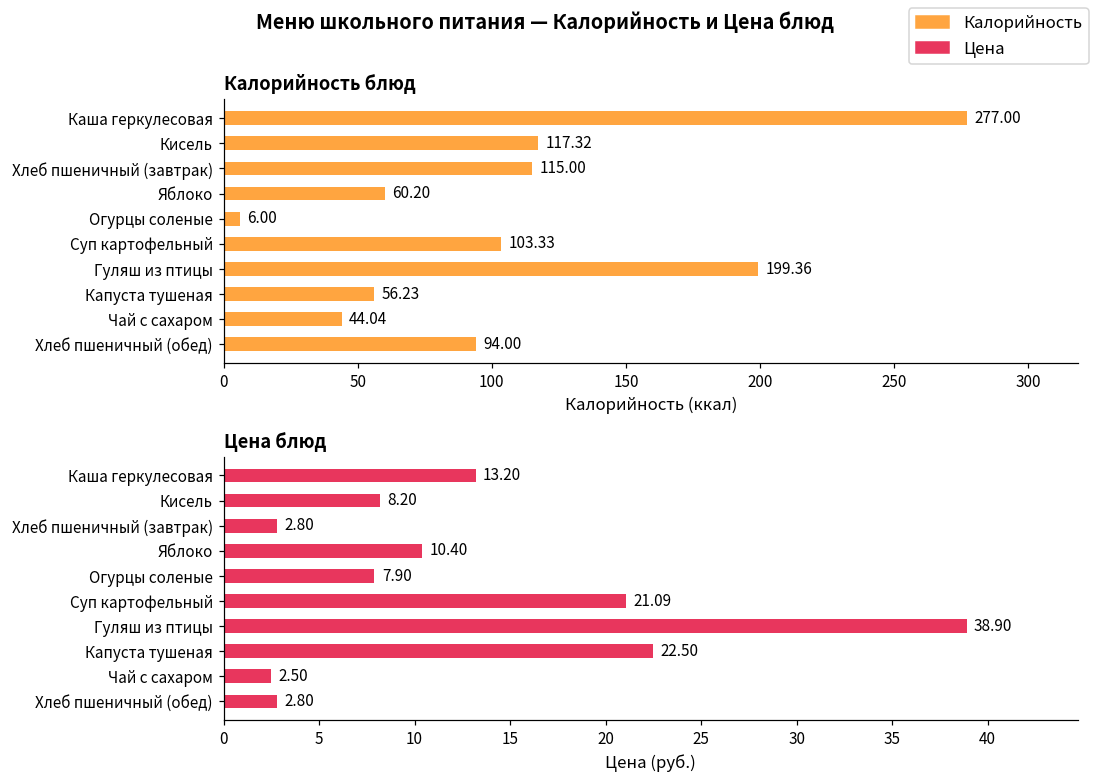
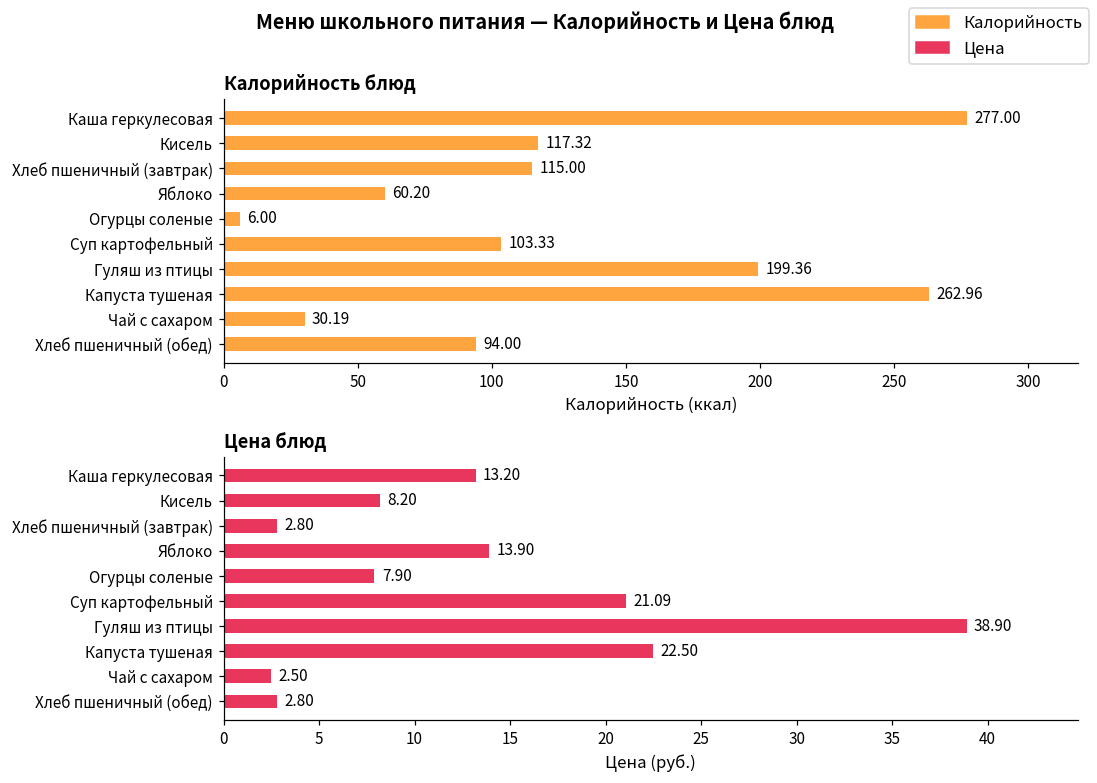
Калорийность блюд, Капуста тушеная: 56.23 -> 262.96
Калорийность блюд, Чай с сахаром: 44.04 -> 30.19
Цена блюд, Яблоко: 10.40 -> 13.90
